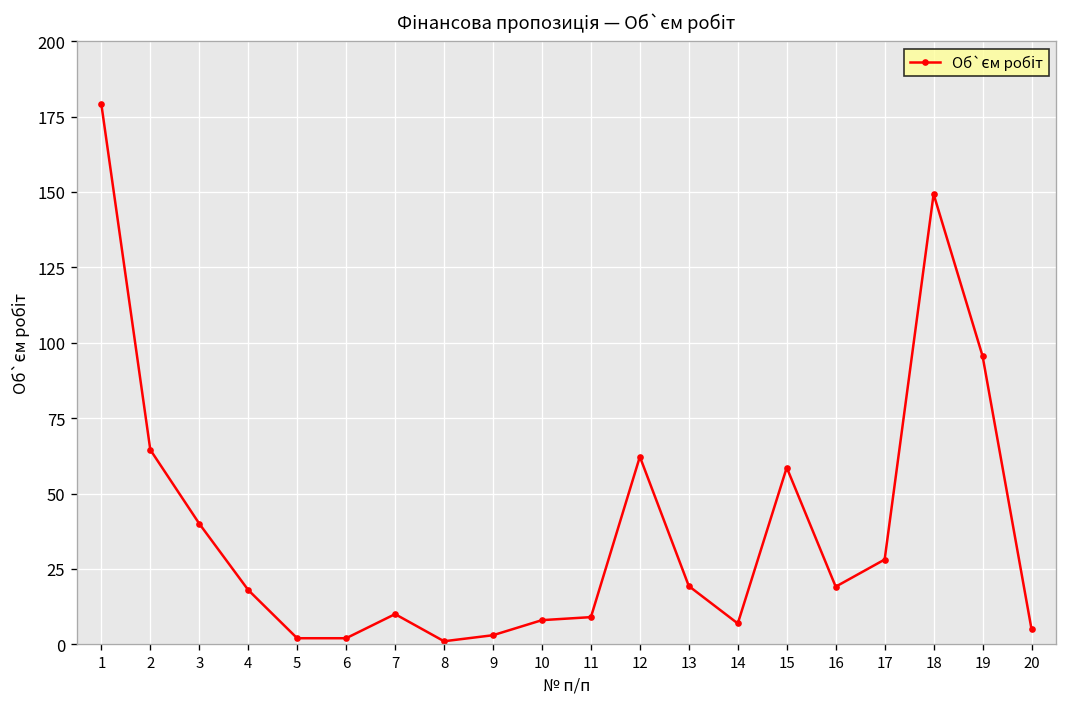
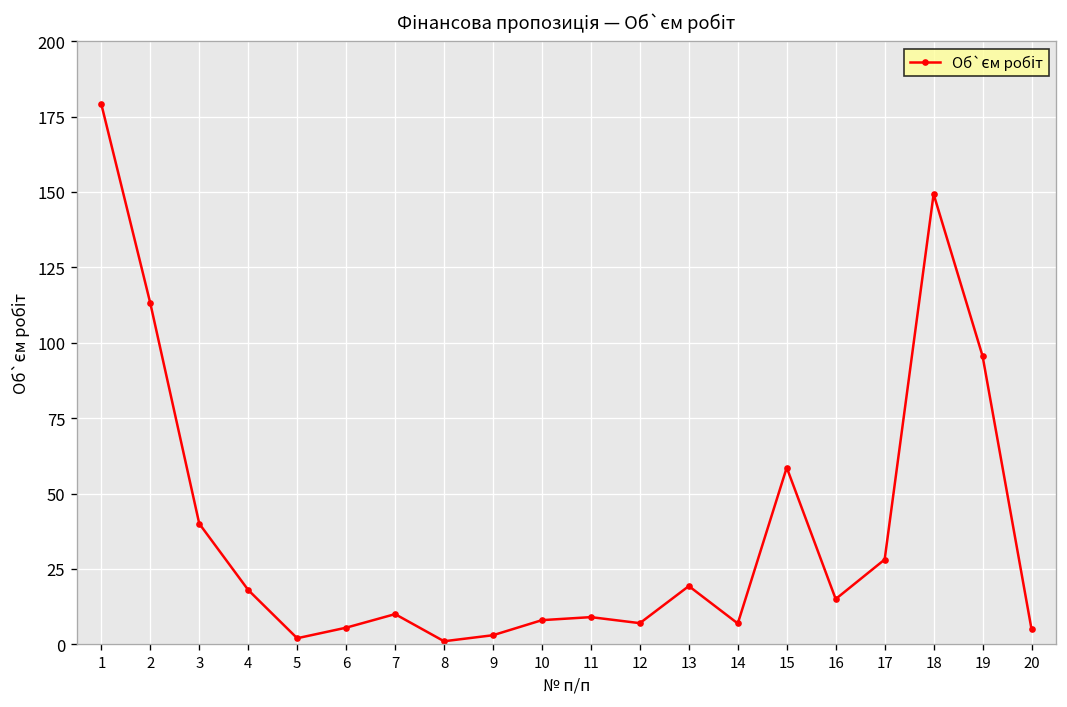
2: 65 -> 113
6: 2 -> 6
12: 62 -> 7
16: 19 -> 15
